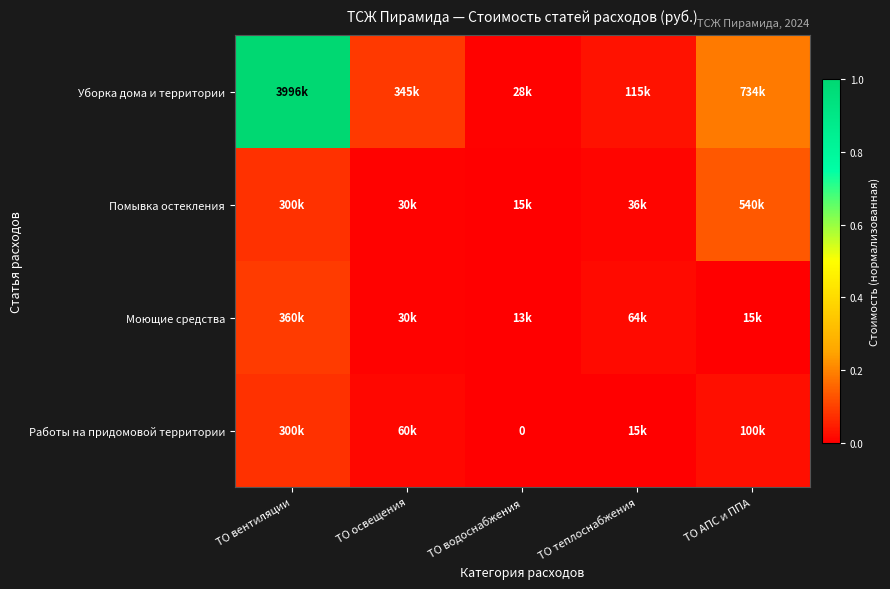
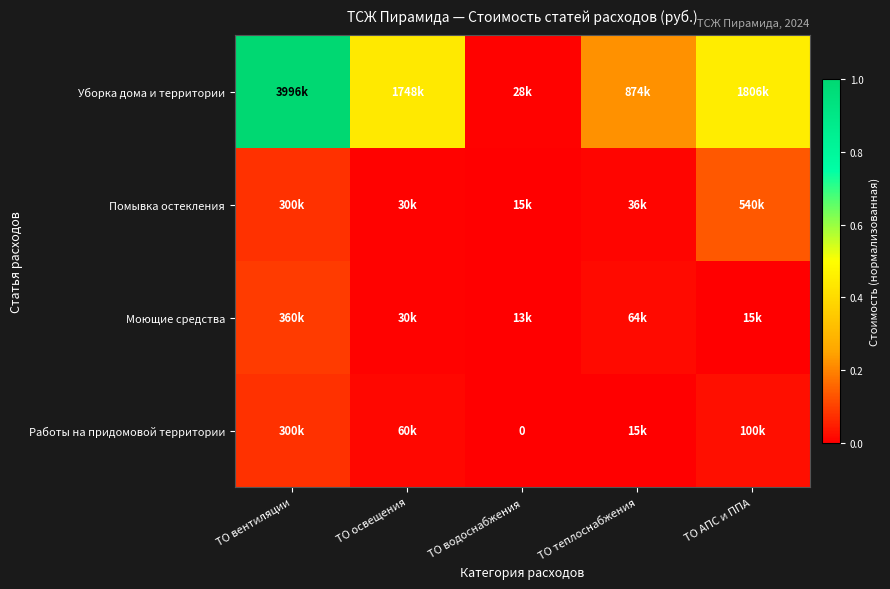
Уборка дома и территории, ТО освещения: 345k -> 1748k
Уборка дома и территории, ТО теплоснабжения: 115k -> 874k
Уборка дома и территории, ТО АПС и ППА: 734k -> 1806k
